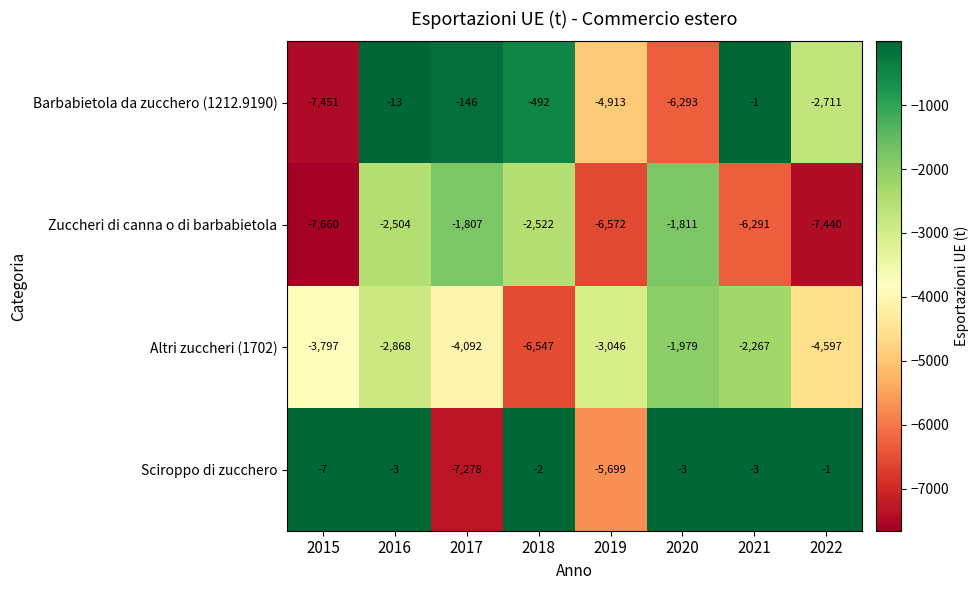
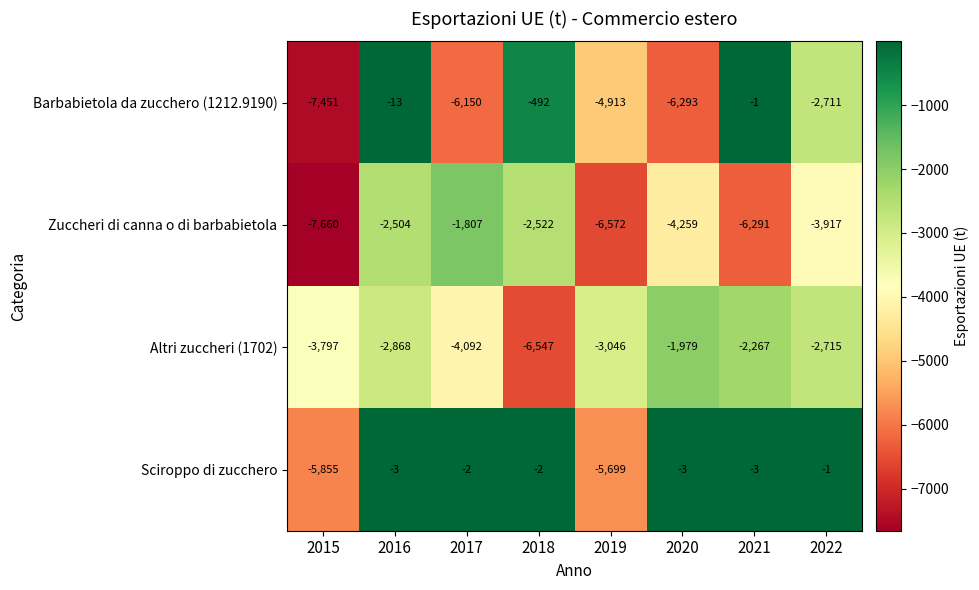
Barbabietola da zucchero (1212.9190), 2017: -146 -> -6,150
Zuccheri di canna o di barbabietola, 2020: -1,811 -> -4,259
Zuccheri di canna o di barbabietola, 2022: -7,440 -> -3,917
Altri zuccheri (1702), 2022: -4,597 -> -2,715
Sciroppo di zucchero, 2015: -7 -> -5,855
Sciroppo di zucchero, 2017: -7,278 -> -2
